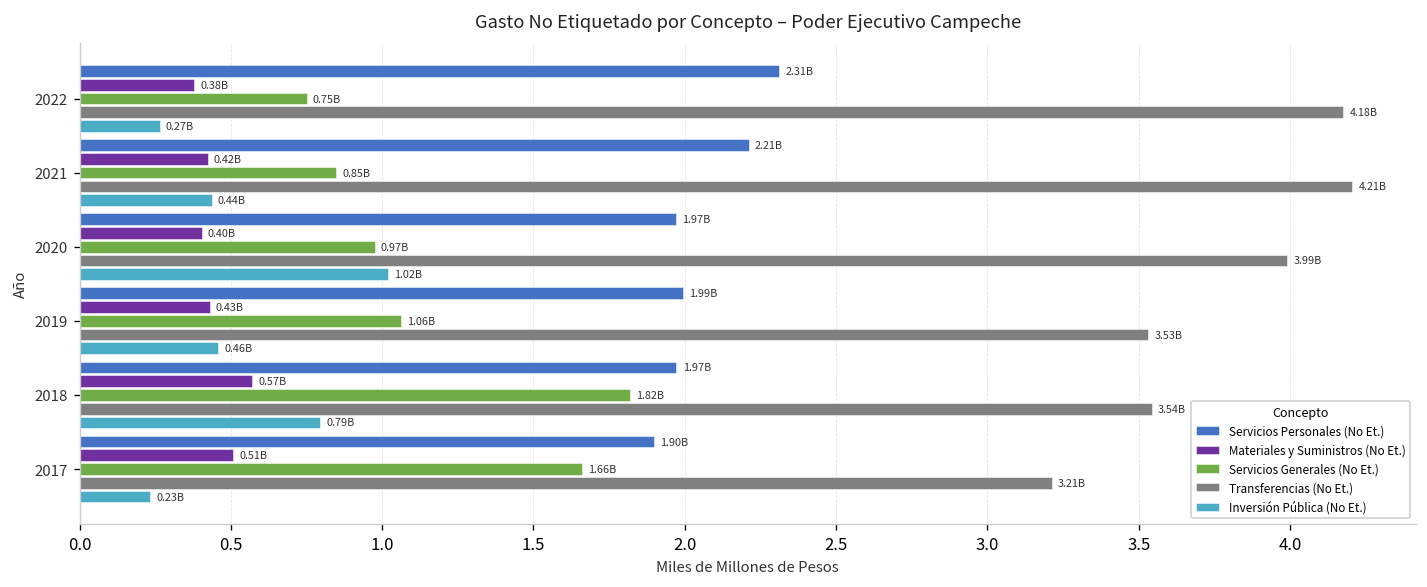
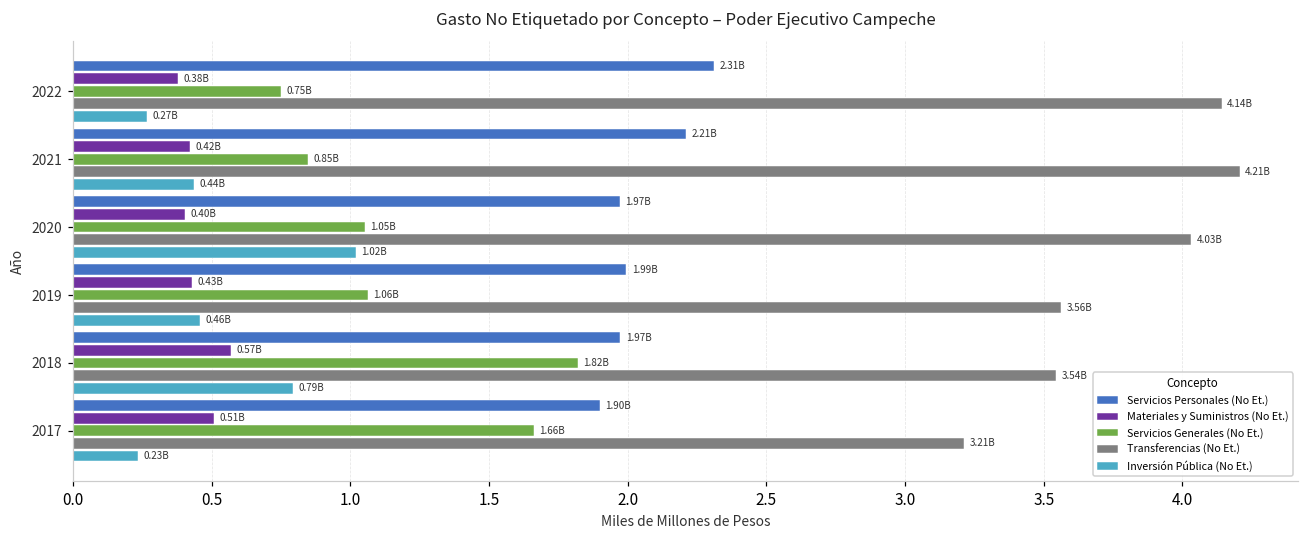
Transferencias (No Et.), 2022: 4.18B -> 4.14B
Servicios Generales (No Et.), 2020: 0.97B -> 1.05B
Transferencias (No Et.), 2020: 3.99B -> 4.03B
Transferencias (No Et.), 2019: 3.53B -> 3.56B
